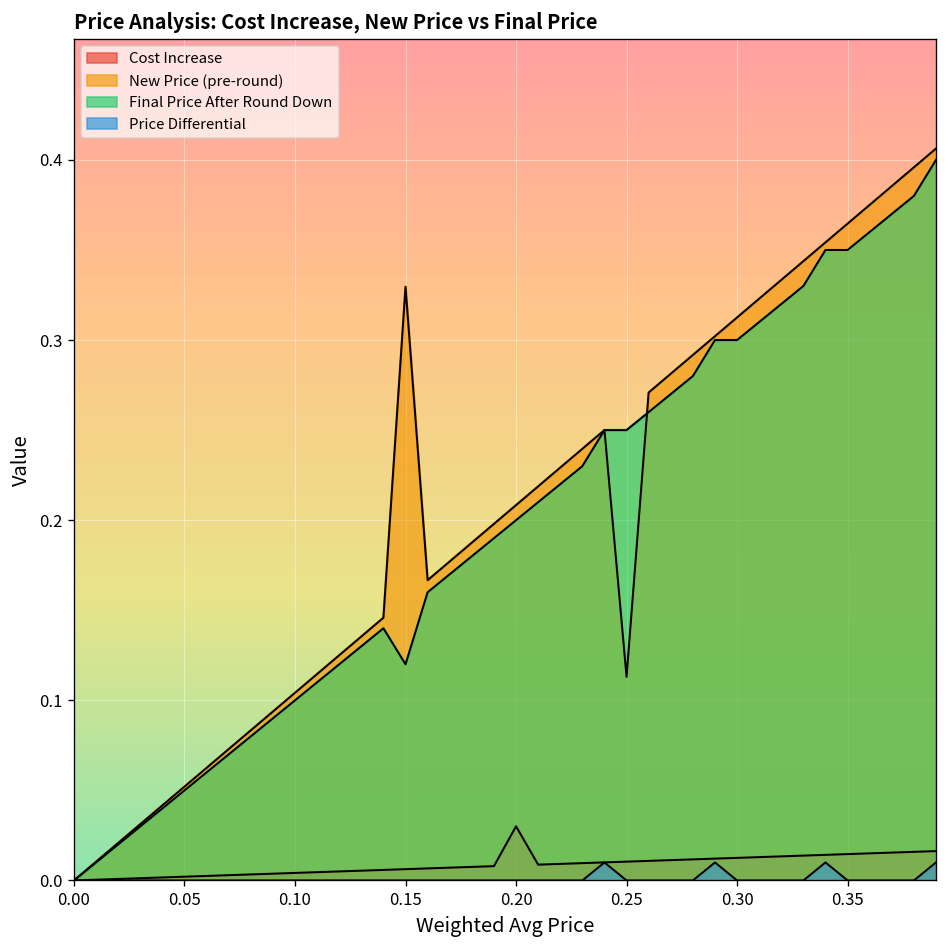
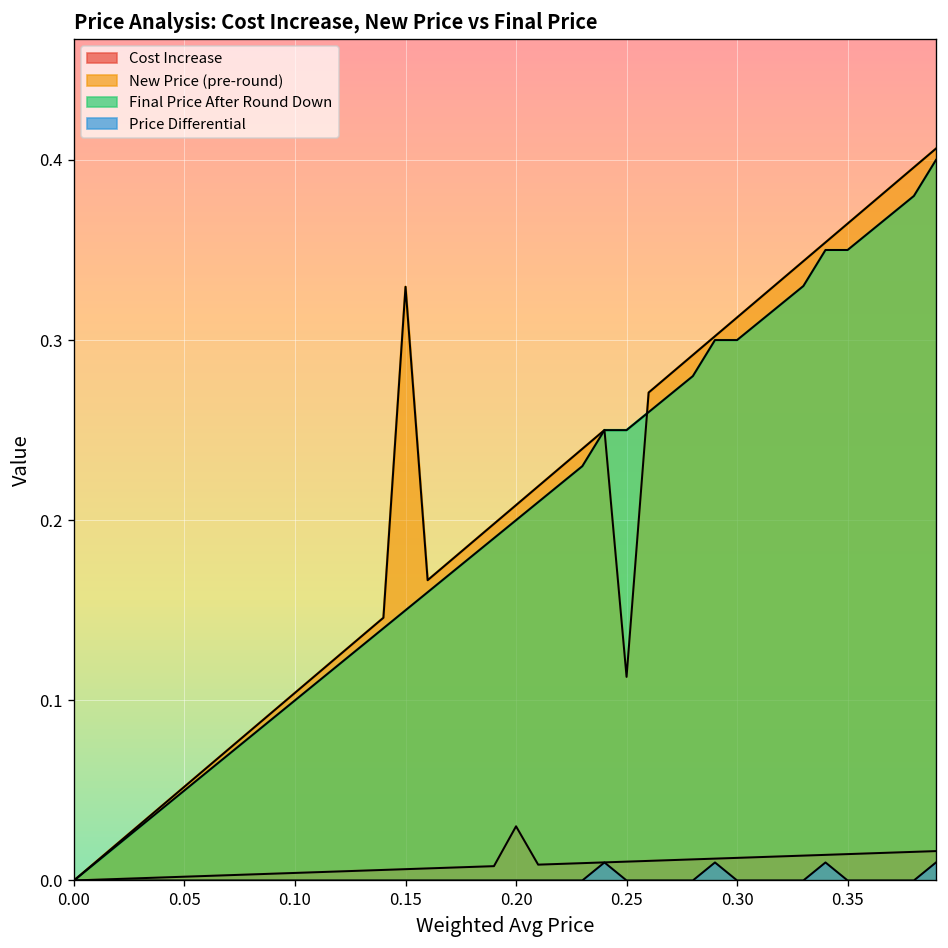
Final Price After Round Down, 0.15: 0.12 -> 0.15
